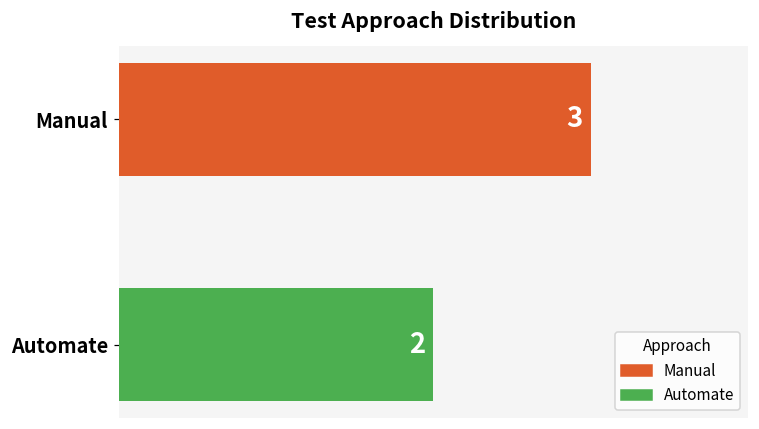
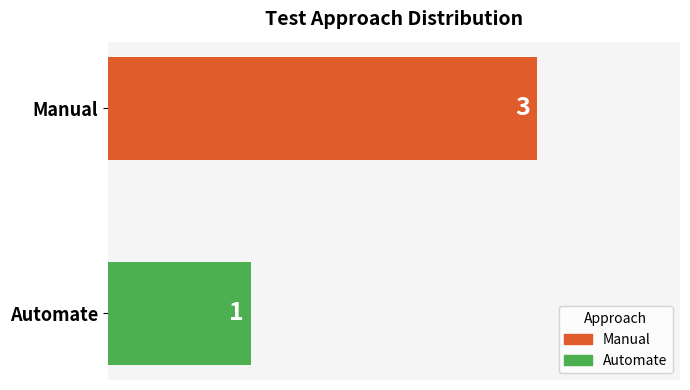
Automate: 2 -> 1
